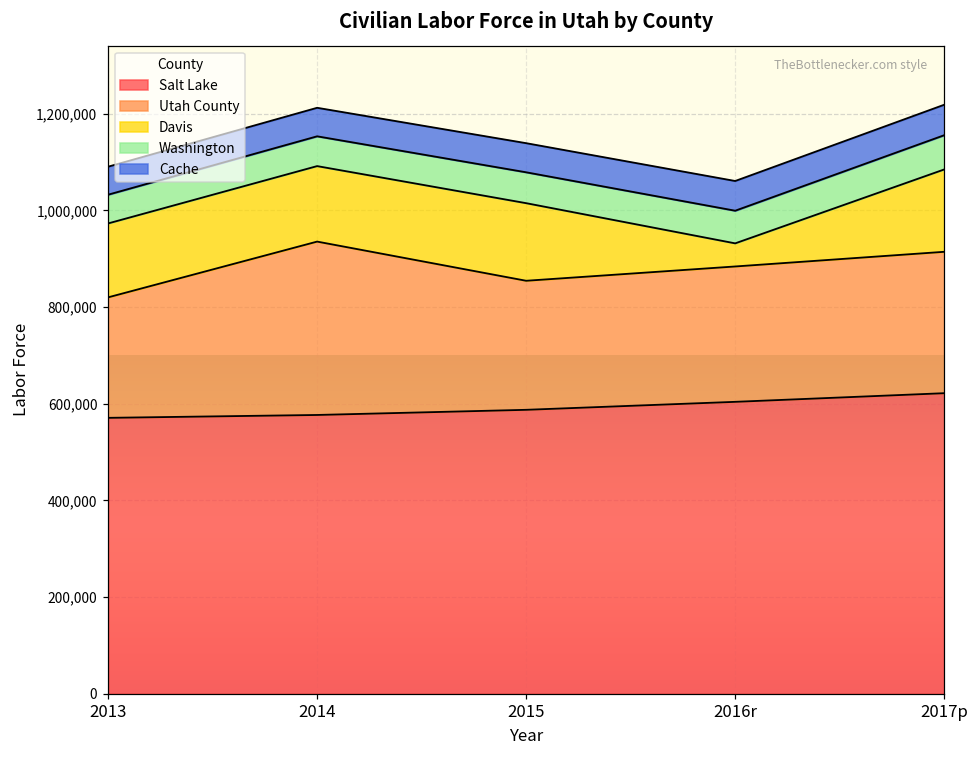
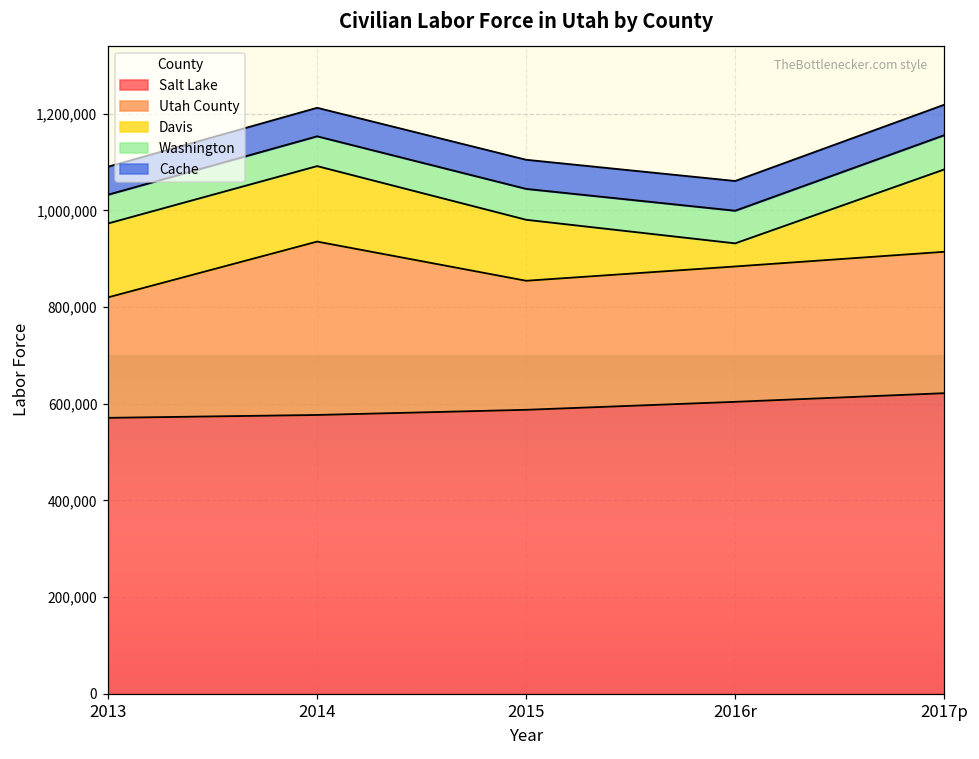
Davis, 2015: 160,000 -> 130,000
